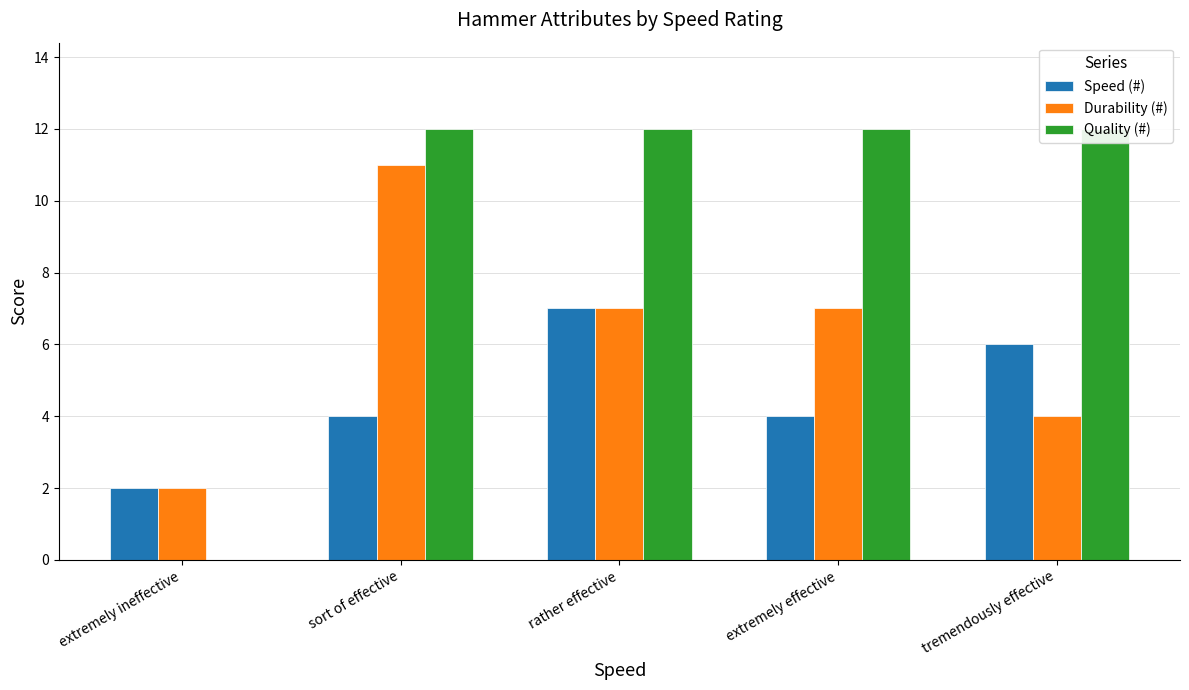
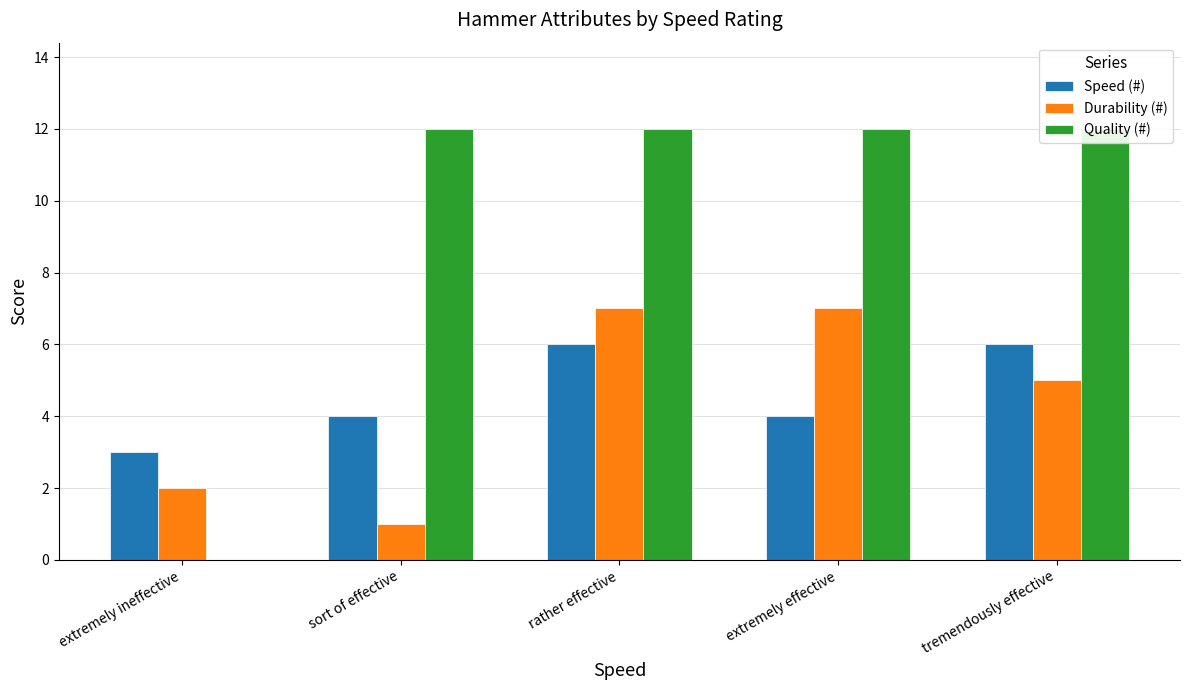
Speed (#), extremely ineffective: 2 -> 3
Durability (#), sort of effective: 11 -> 1
Speed (#), rather effective: 7 -> 6
Durability (#), tremendously effective: 4 -> 5
